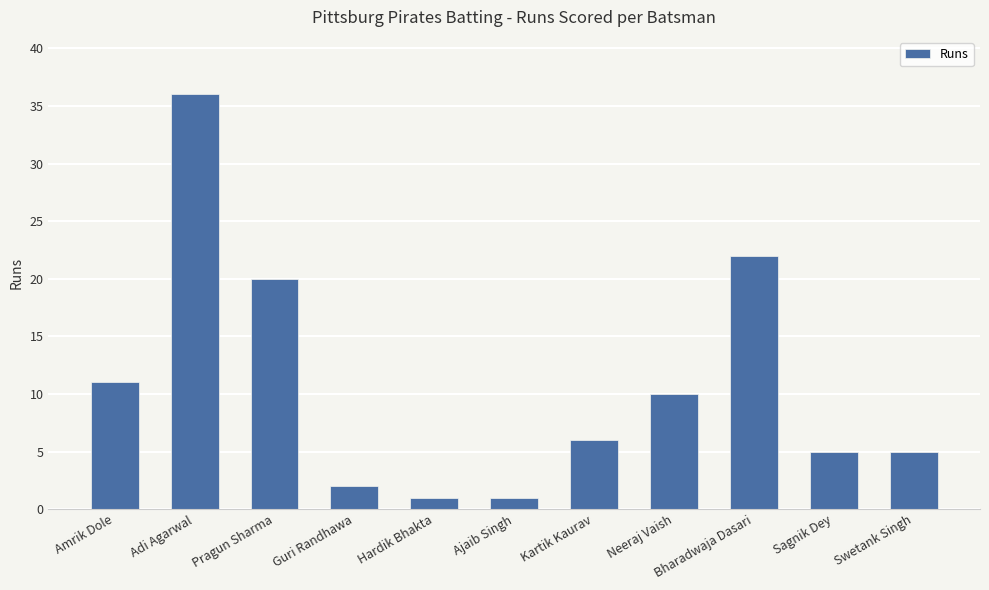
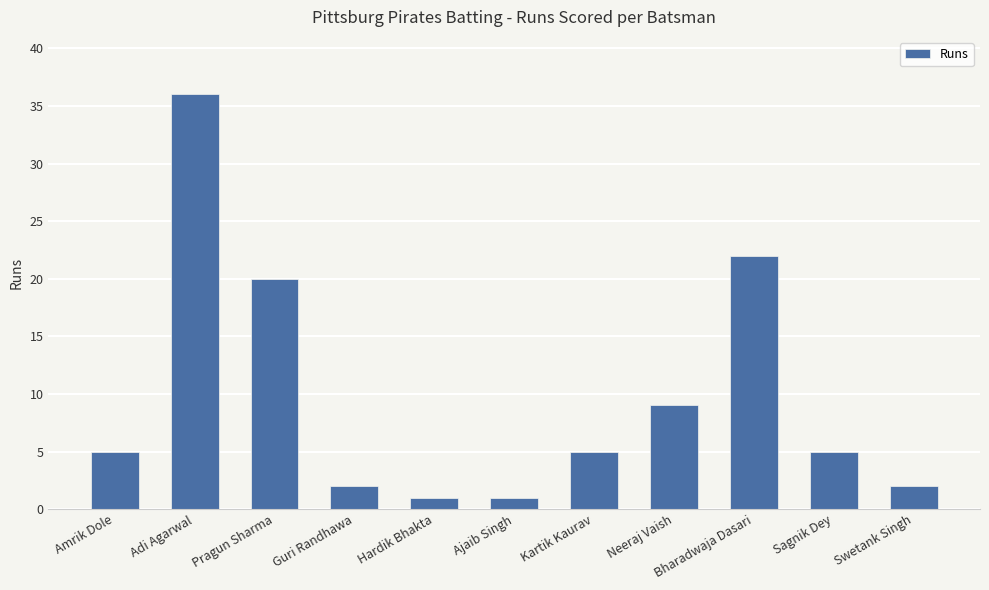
Amrik Dole: 11 -> 5
Kartik Kaurav: 6 -> 5
Neeraj Vaish: 10 -> 9
Swetank Singh: 5 -> 2
